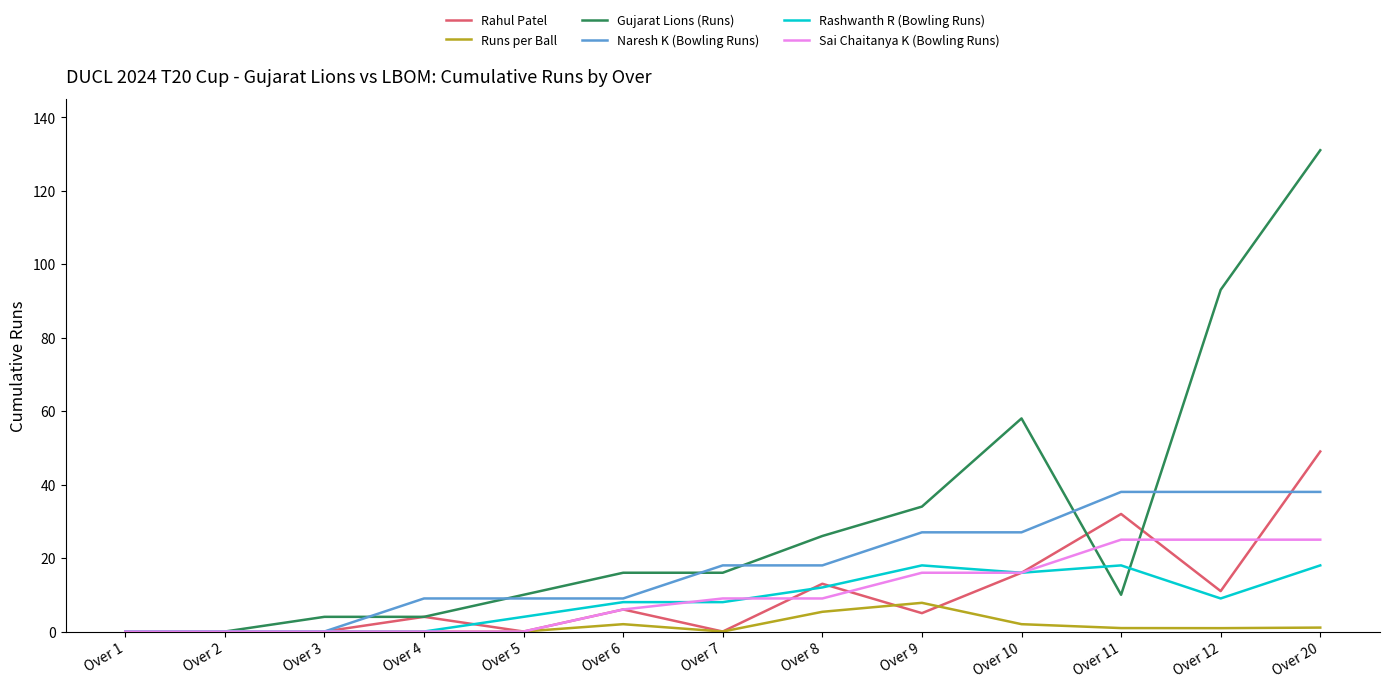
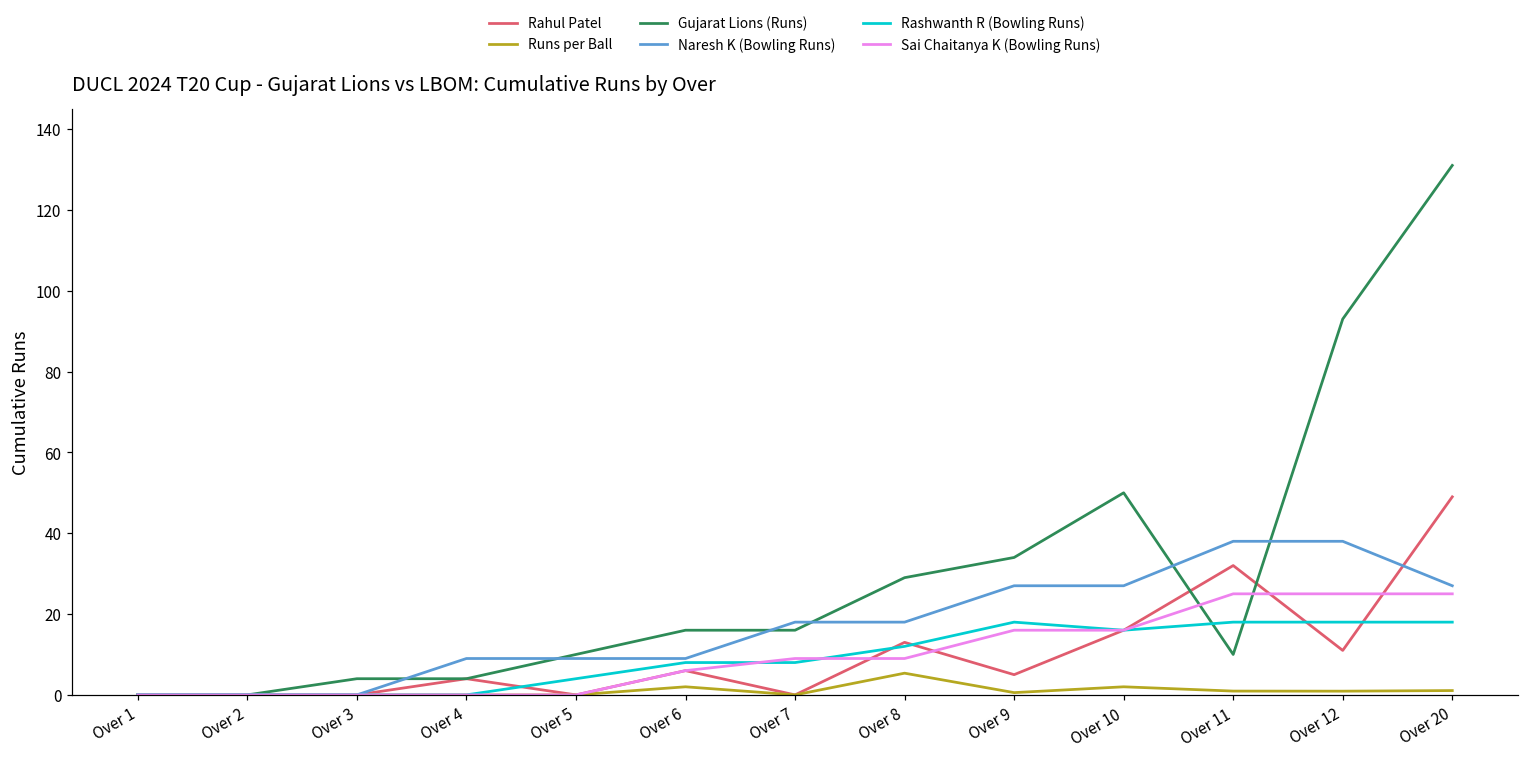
Gujarat Lions (Runs), Over 8: 26 -> 29
Runs per Ball, Over 9: 8 -> 1
Gujarat Lions (Runs), Over 10: 58 -> 50
Rashwanth R (Bowling Runs), Over 12: 9 -> 18
Naresh K (Bowling Runs), Over 20: 38 -> 27
